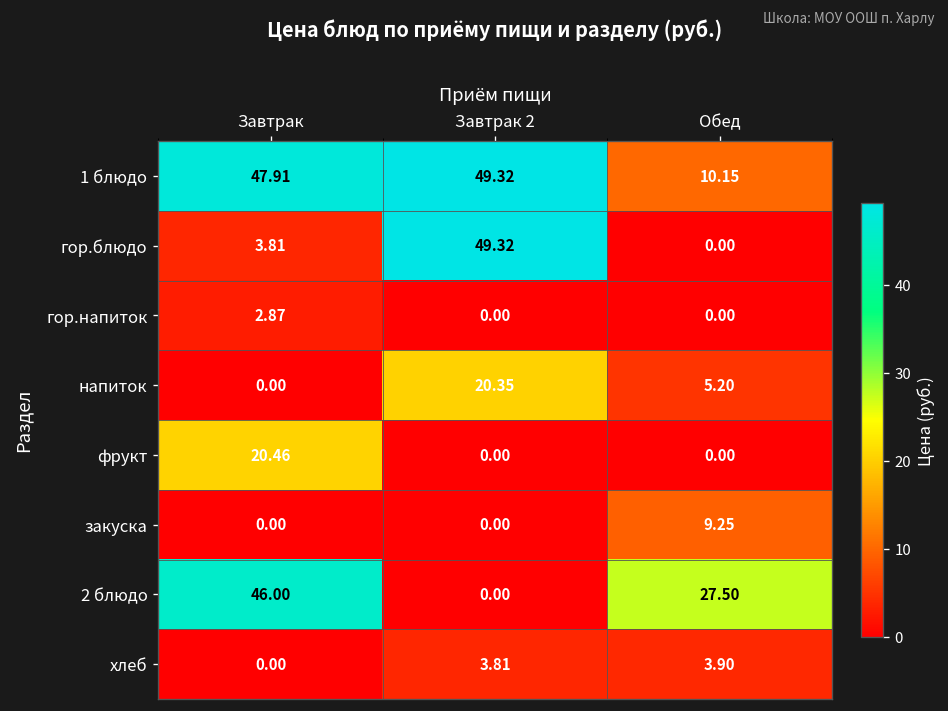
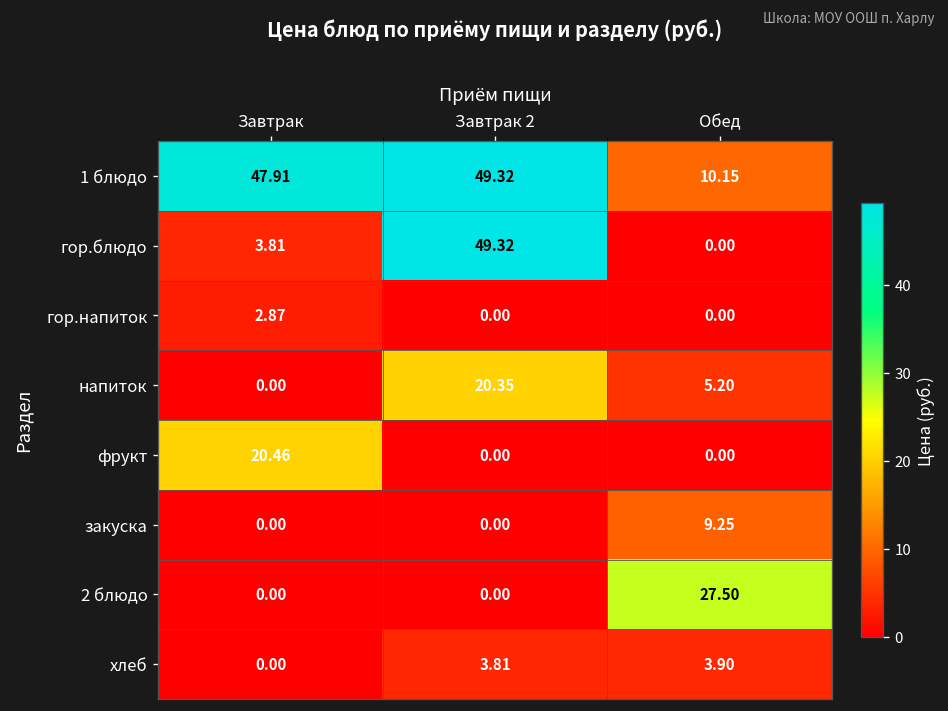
2 блюдо, Завтрак: 46.00 -> 0.00
